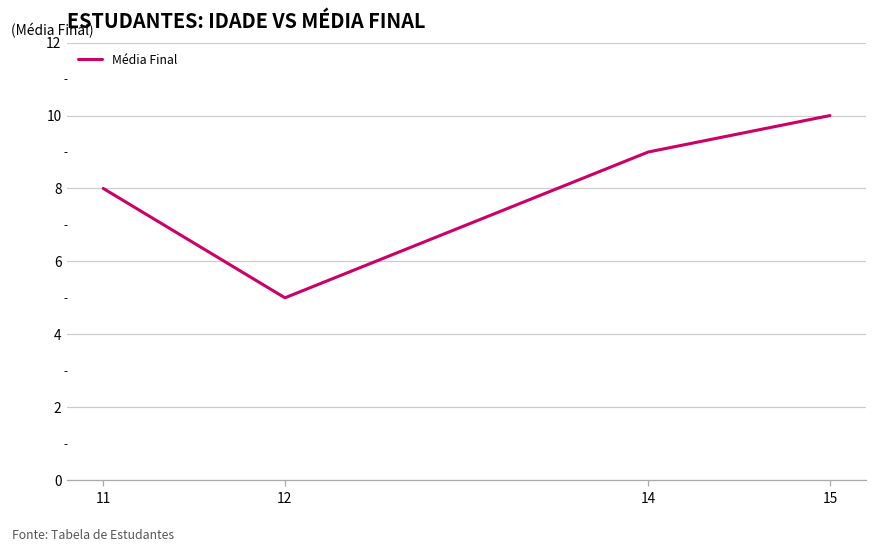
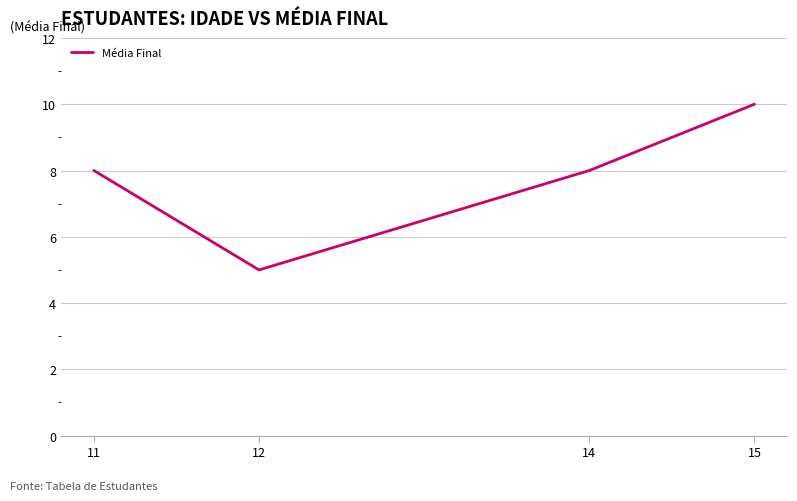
14: 9 -> 8
